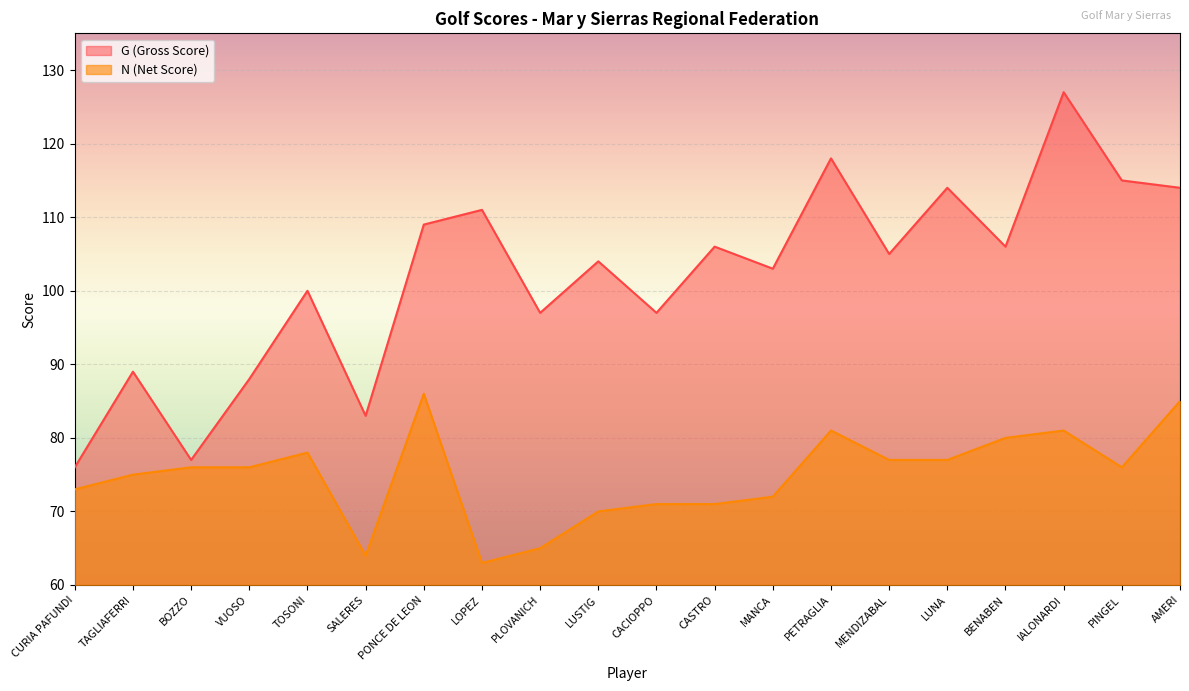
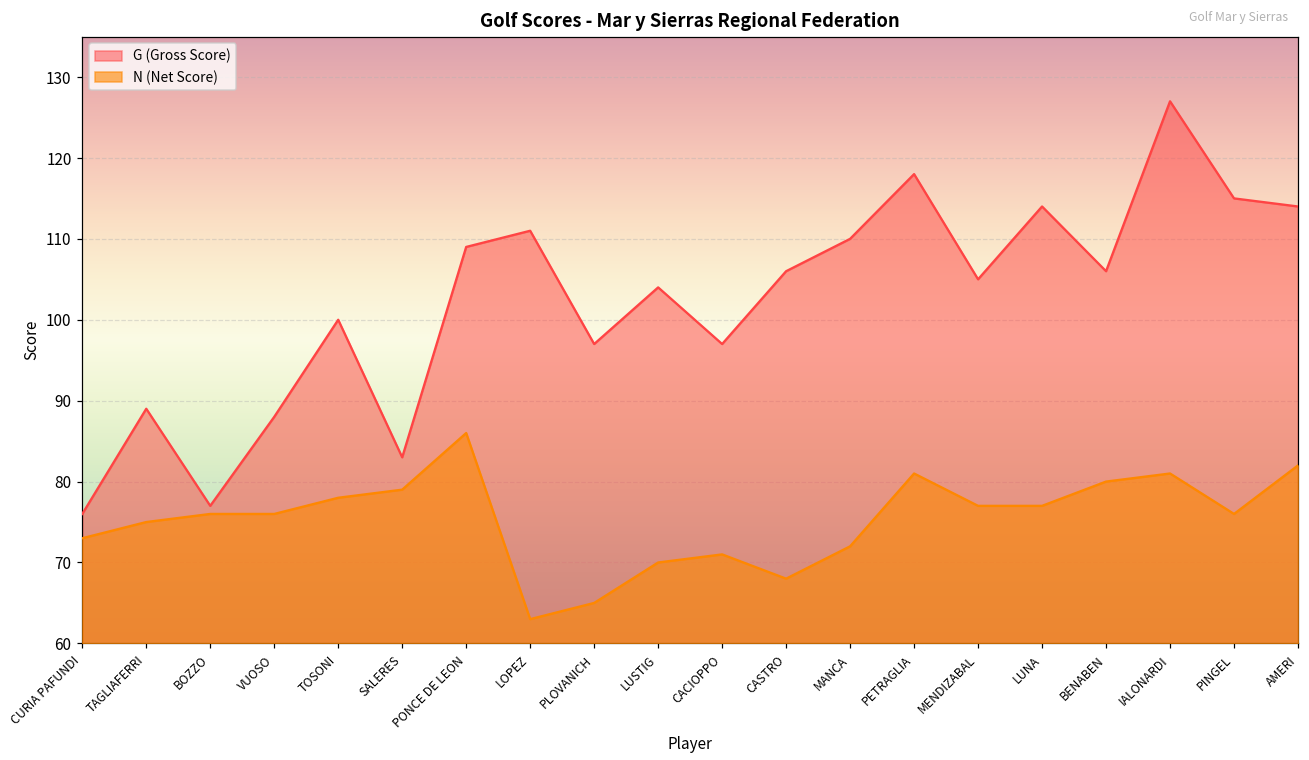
N (Net Score), SALERES: 64 -> 79
N (Net Score), CASTRO: 71 -> 68
G (Gross Score), MANCA: 103 -> 110
N (Net Score), AMERI: 85 -> 82
